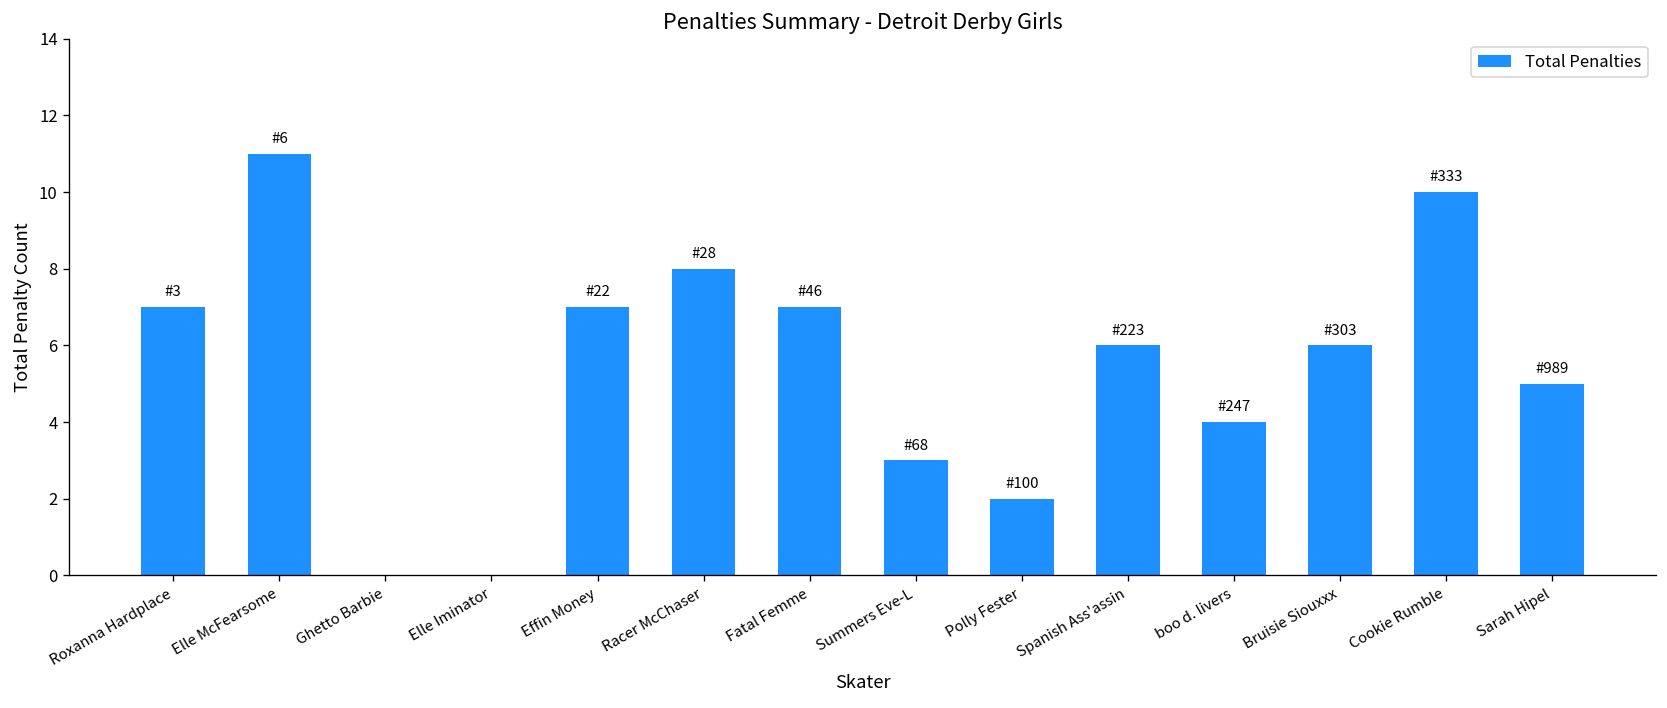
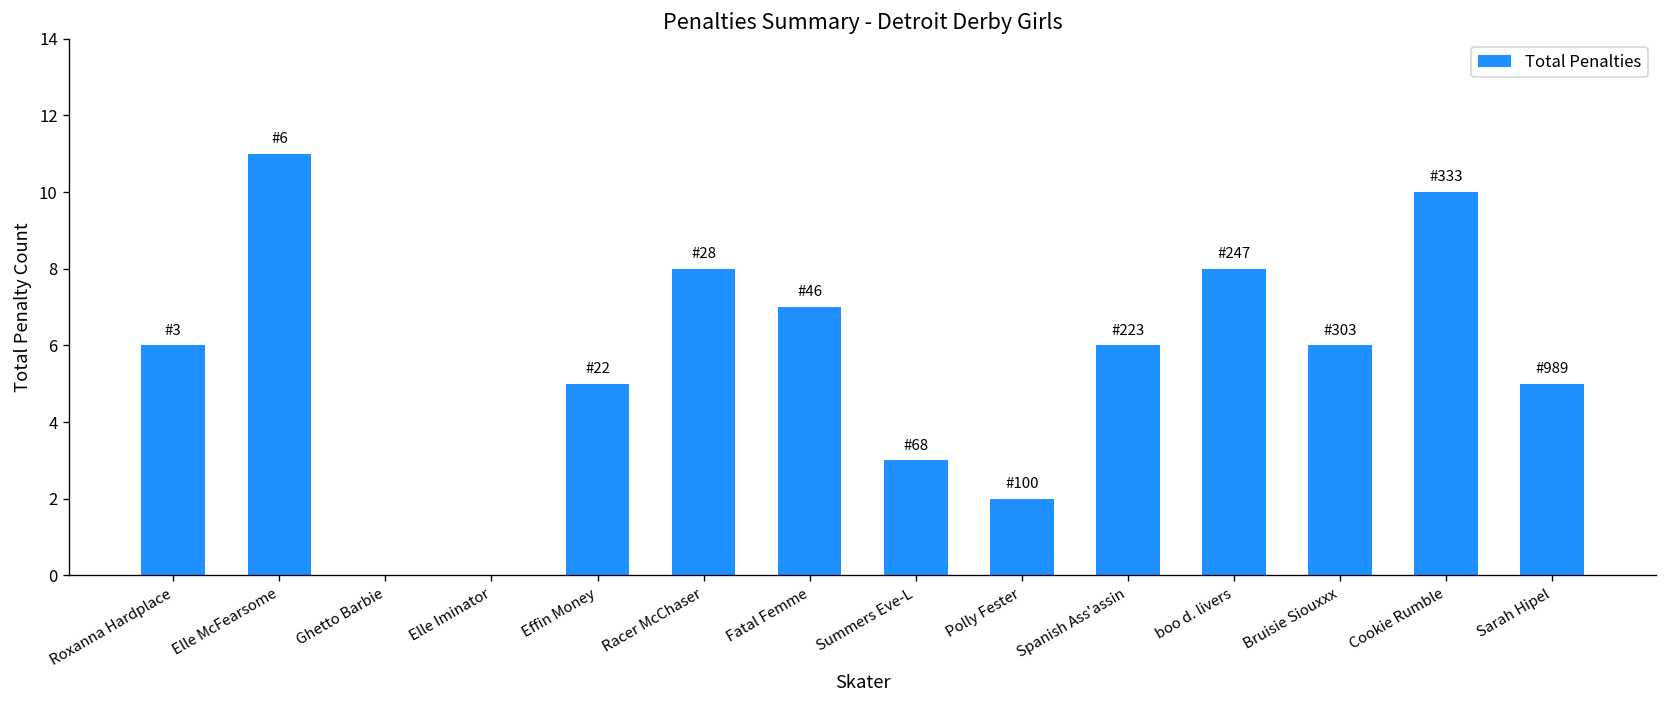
Roxanna Hardplace: 7 -> 6
Effin Money: 7 -> 5
boo d. livers: 4 -> 8
